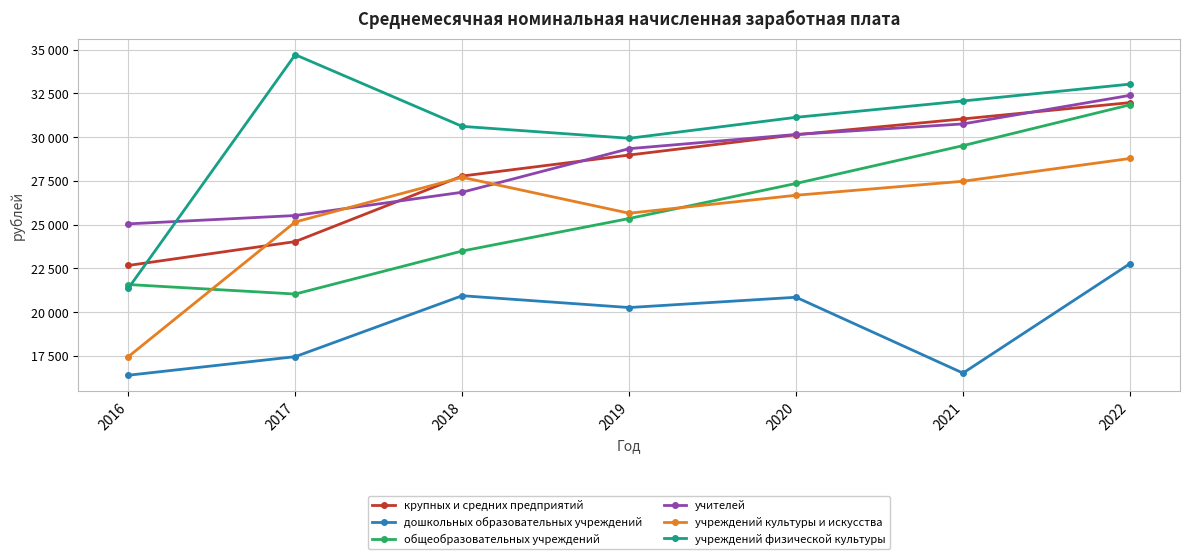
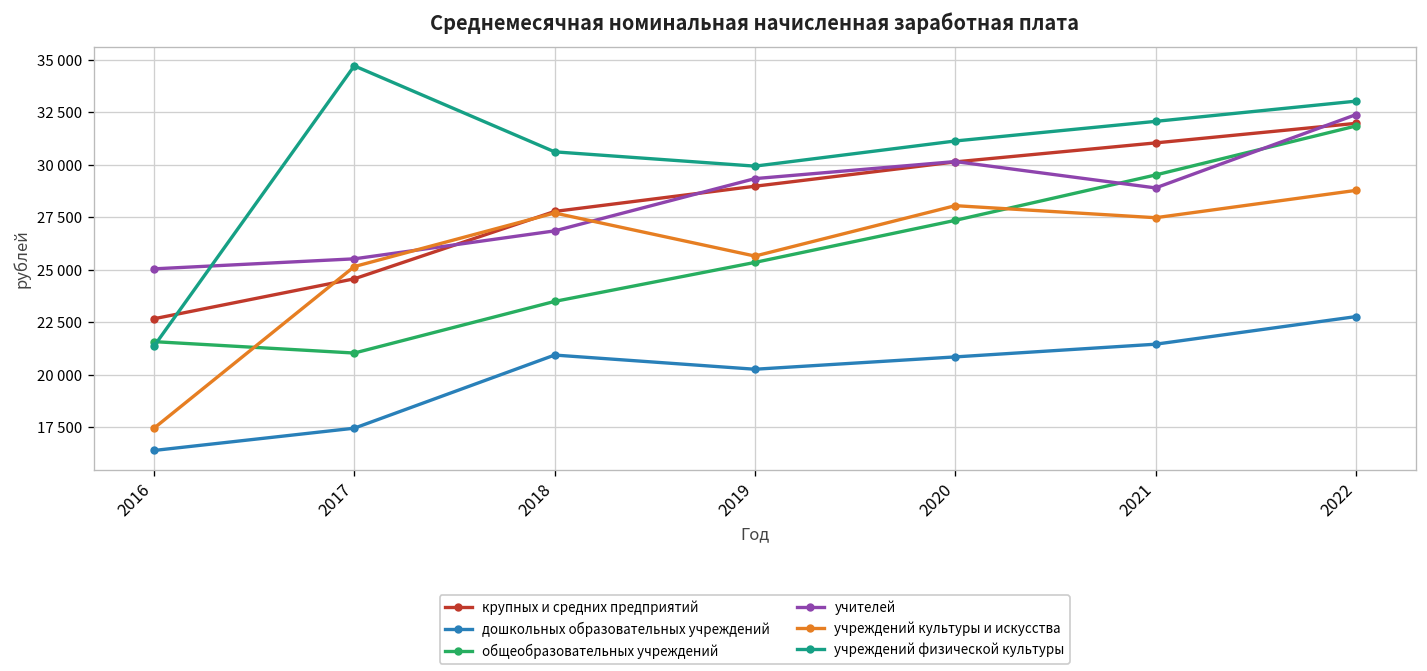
крупных и средних предприятий, 2017: 24000 -> 24600
учреждений культуры и искусства, 2020: 26700 -> 28100
дошкольных образовательных учреждений, 2021: 16500 -> 21500
учителей, 2021: 30800 -> 28900
